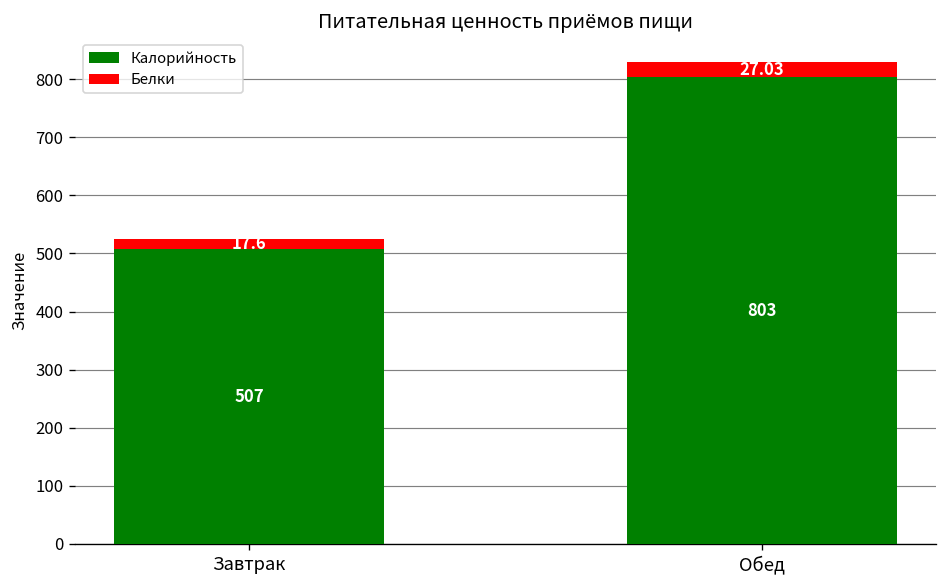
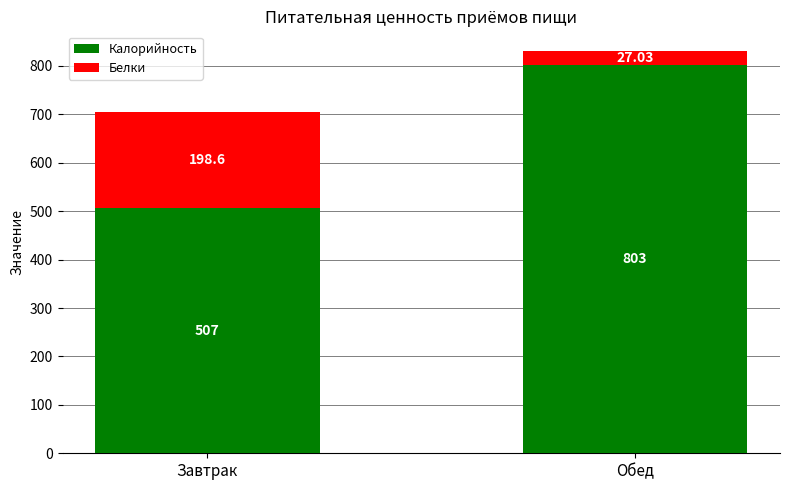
Белки, Завтрак: 17.6 -> 198.6
